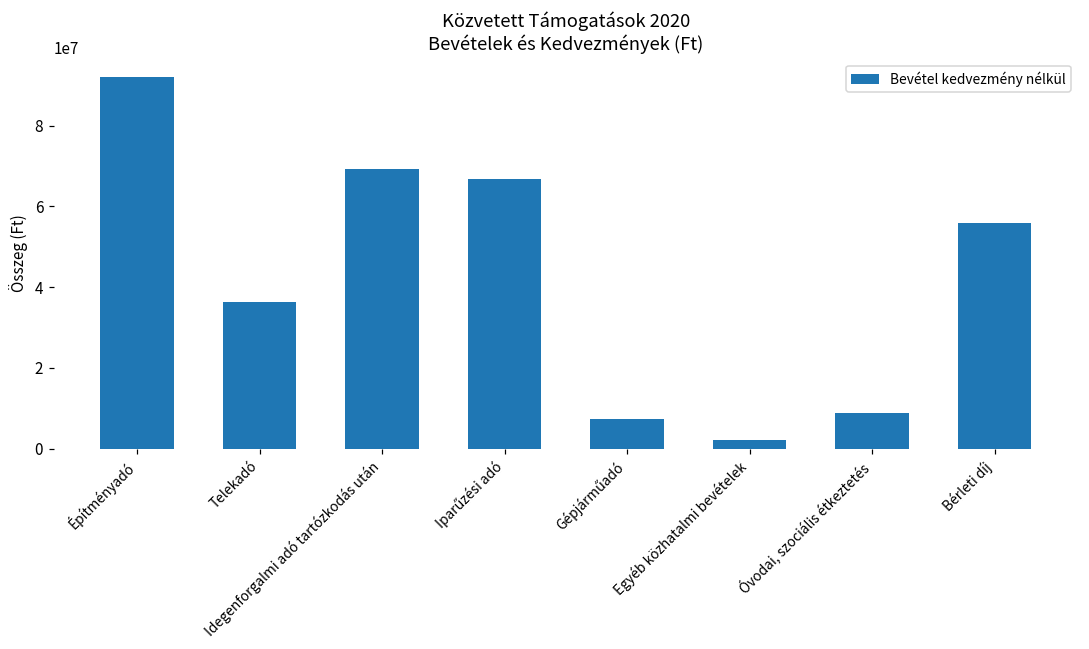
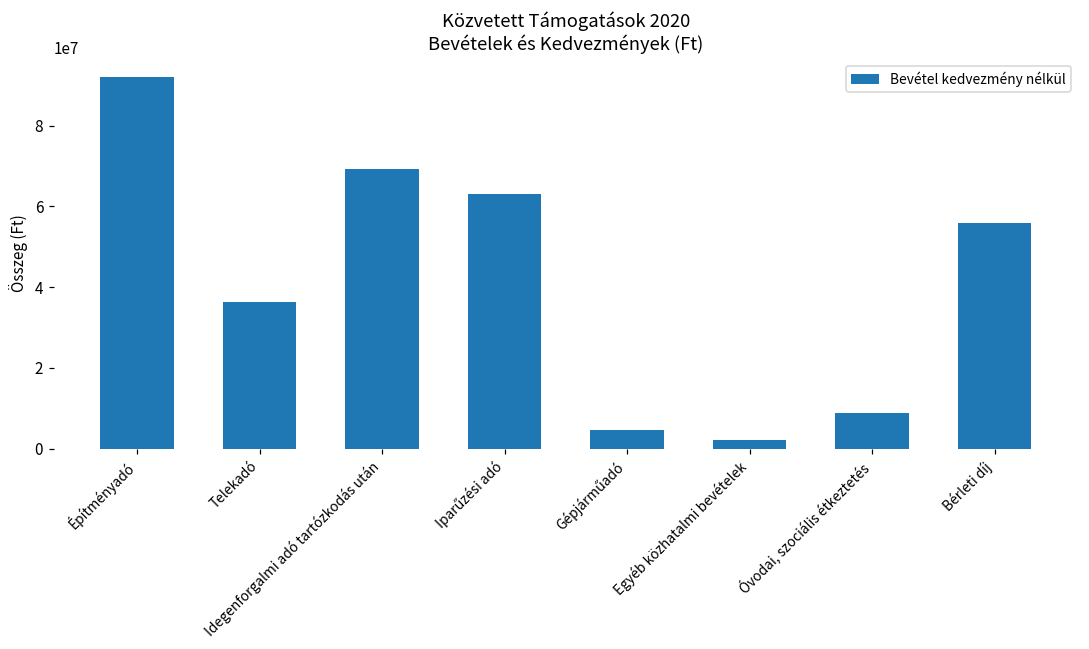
Iparűzési adó: 67000000 -> 63000000
Gépjárműadó: 7000000 -> 5000000
